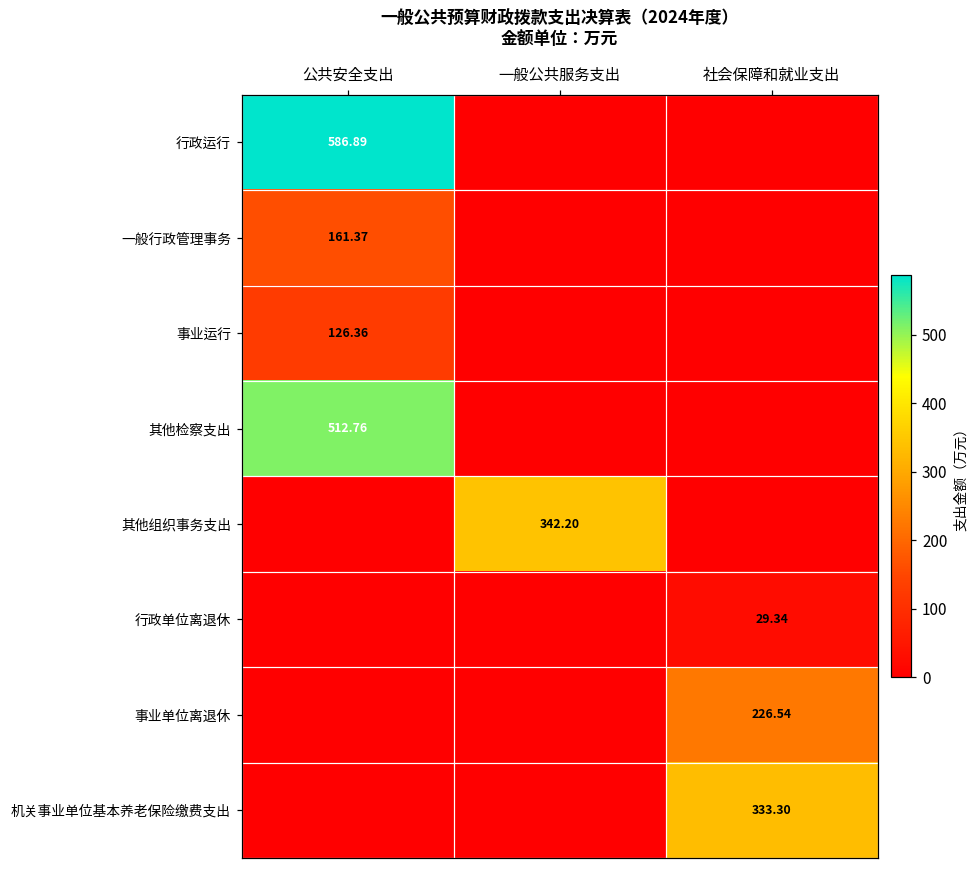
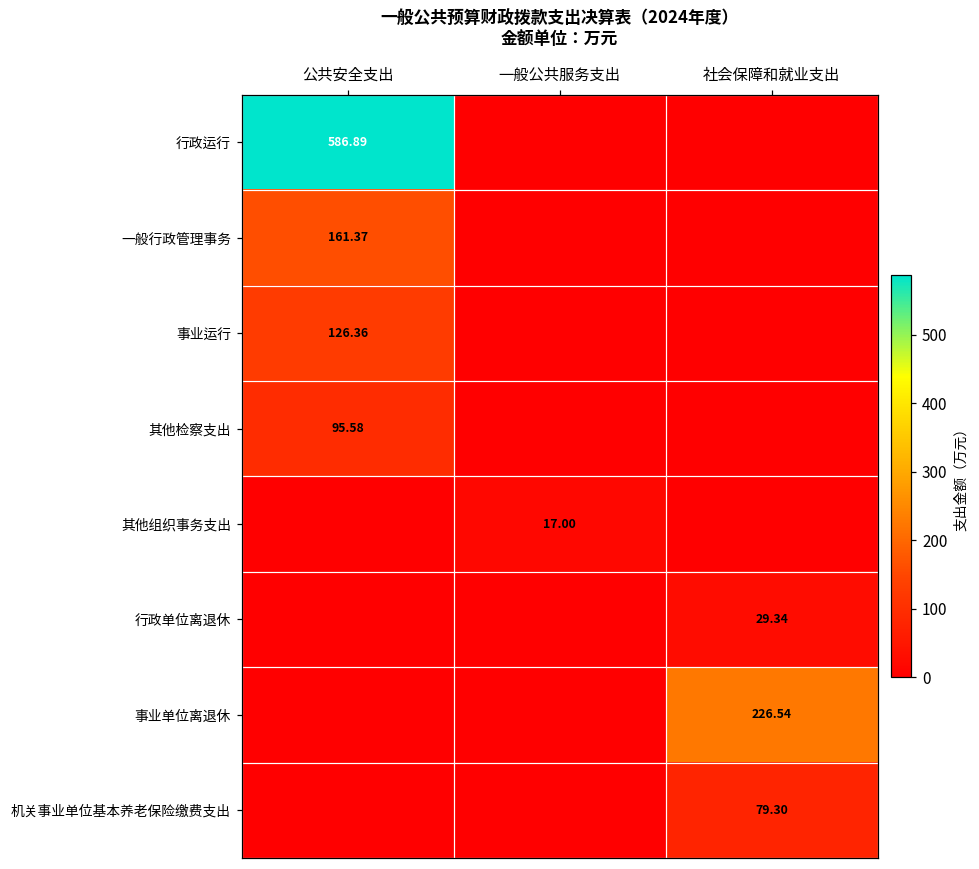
其他检察支出, 公共安全支出: 512.76 -> 95.58
其他组织事务支出, 一般公共服务支出: 342.20 -> 17.00
机关事业单位基本养老保险缴费支出, 社会保障和就业支出: 333.30 -> 79.30
